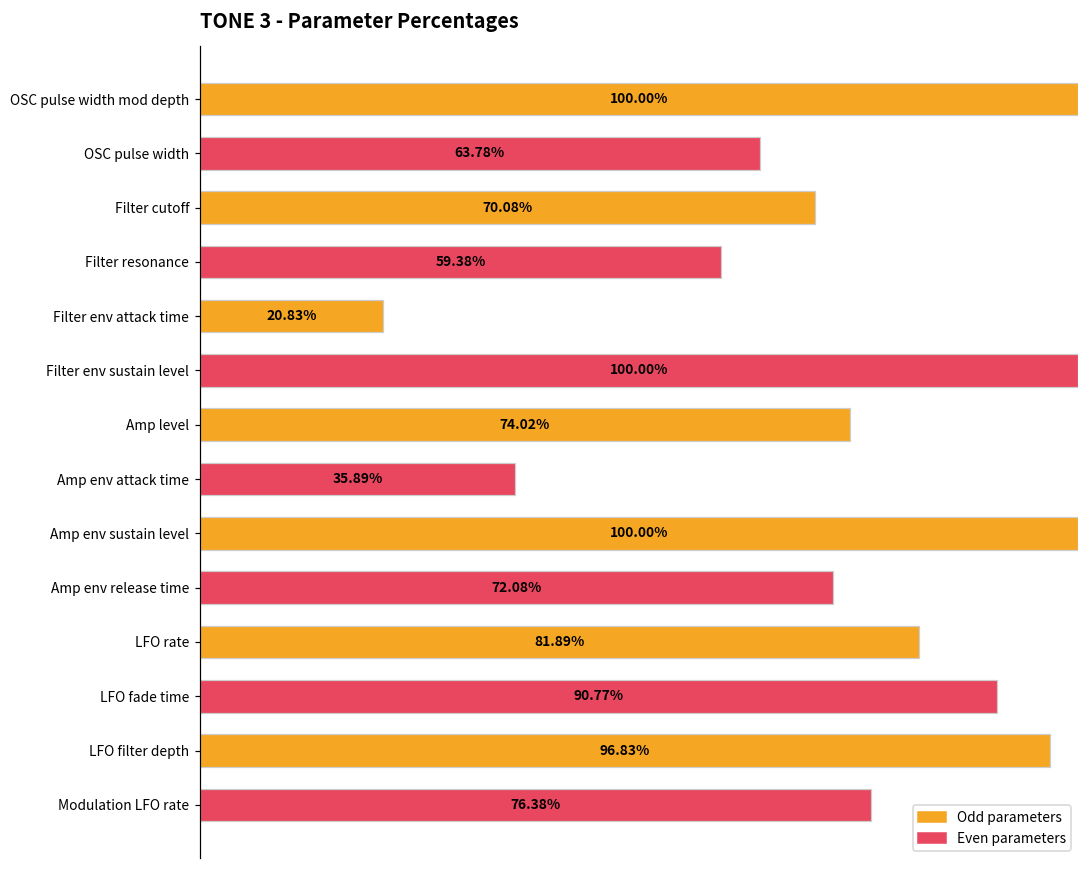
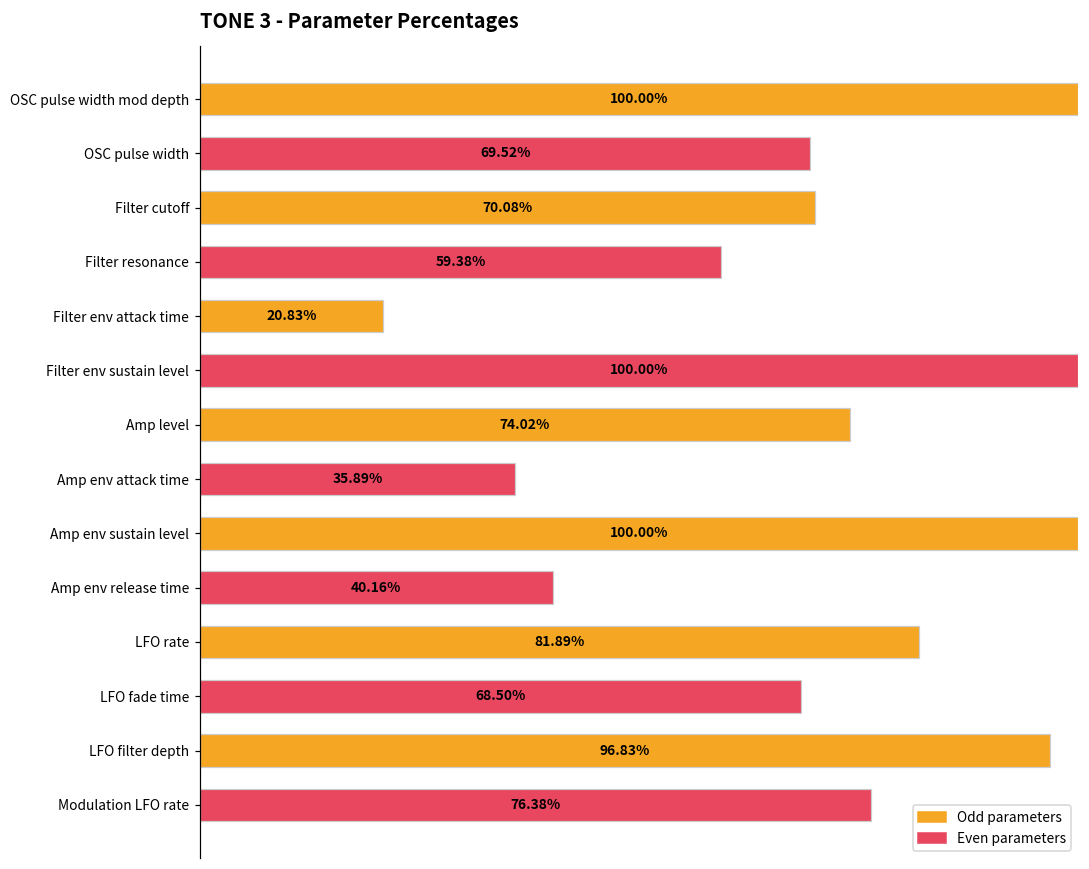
OSC pulse width: 63.78% -> 69.52%
Amp env release time: 72.08% -> 40.16%
LFO fade time: 90.77% -> 68.50%
